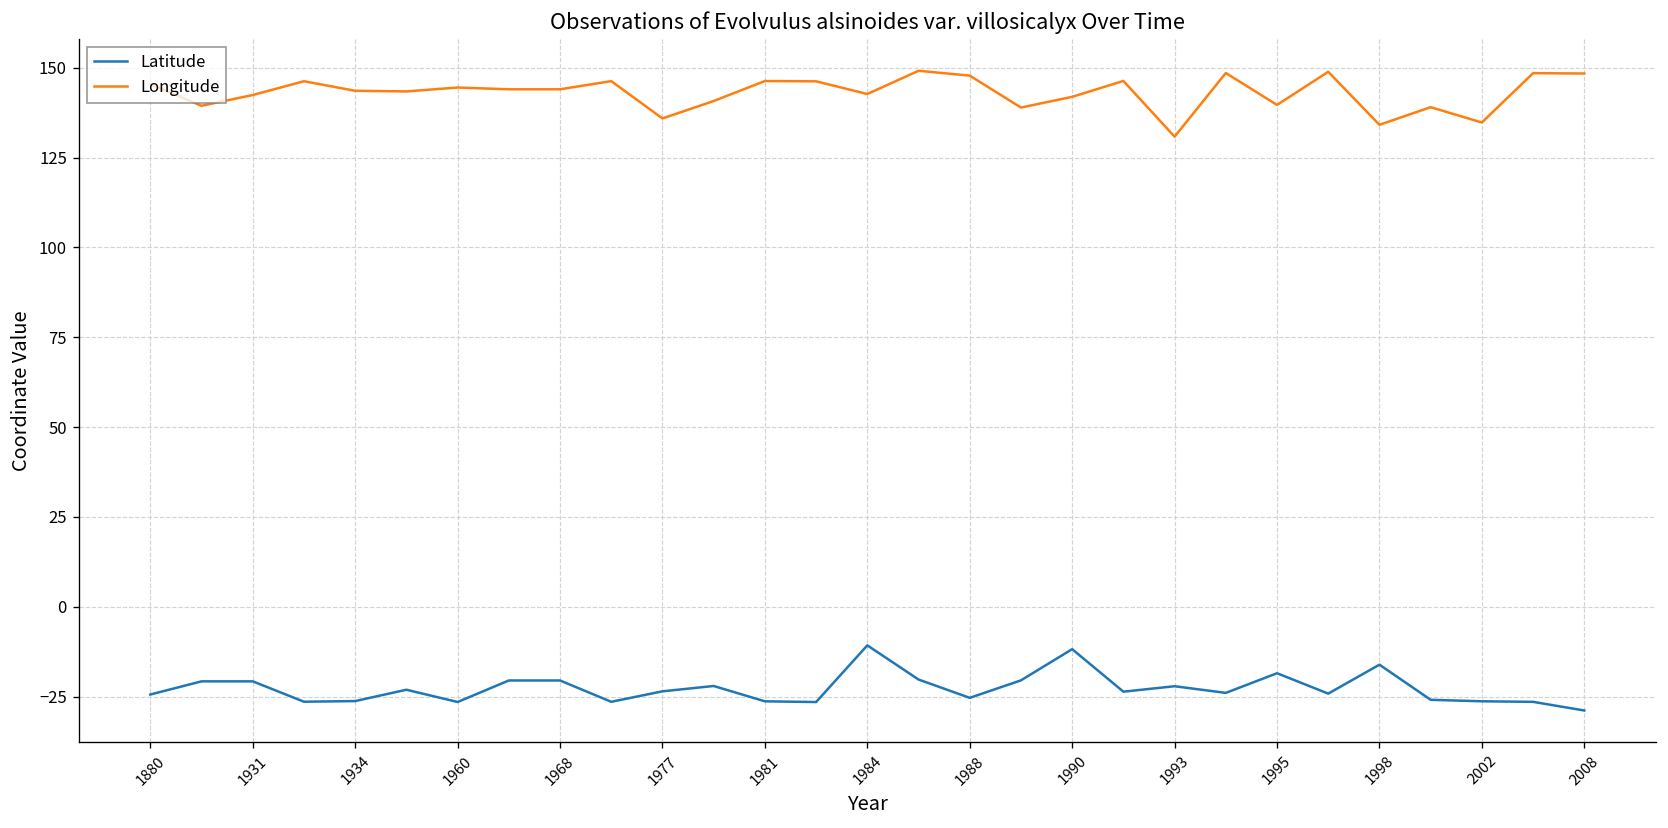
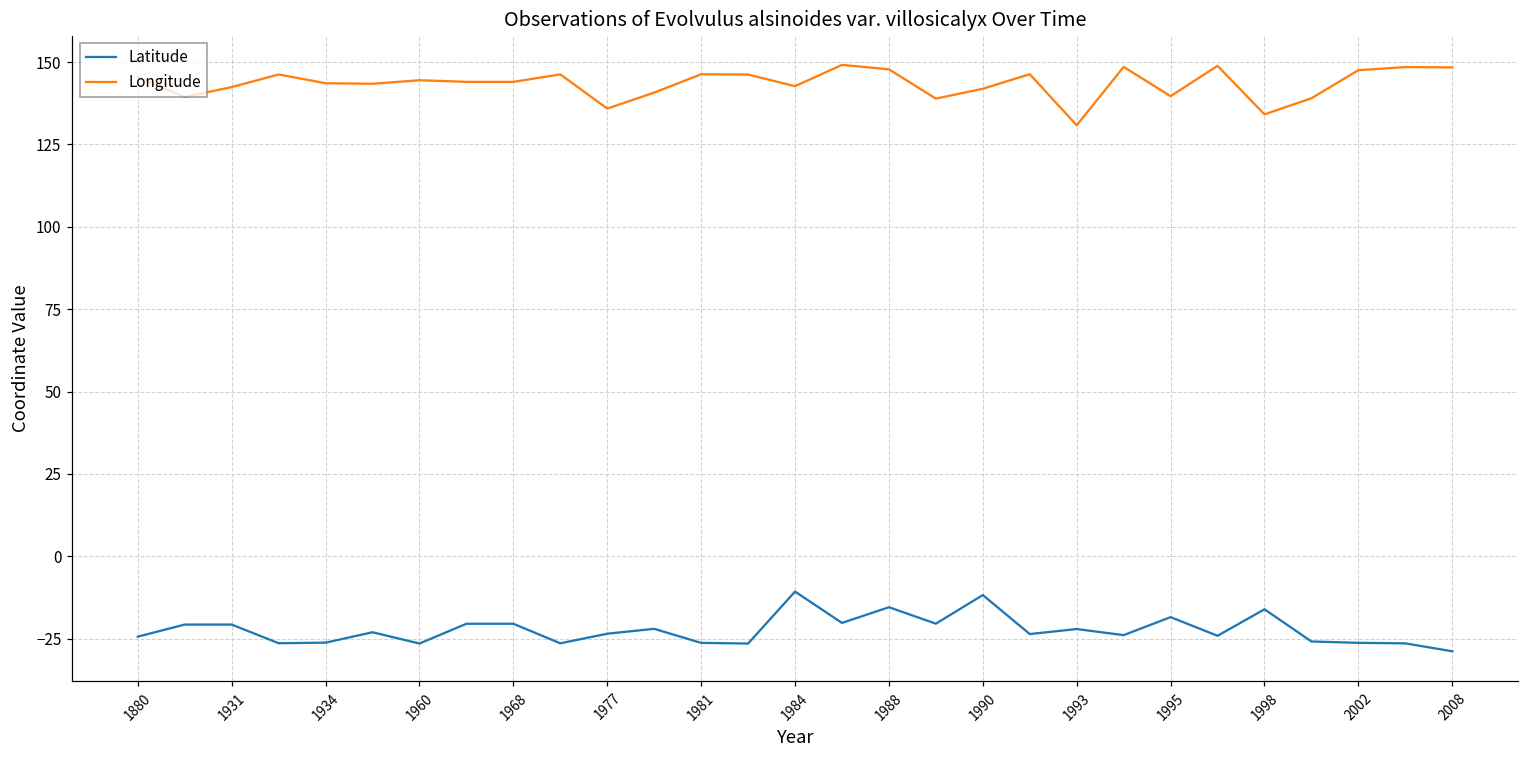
Latitude, 1988: -25 -> -15
Longitude, 2002: 135 -> 148
